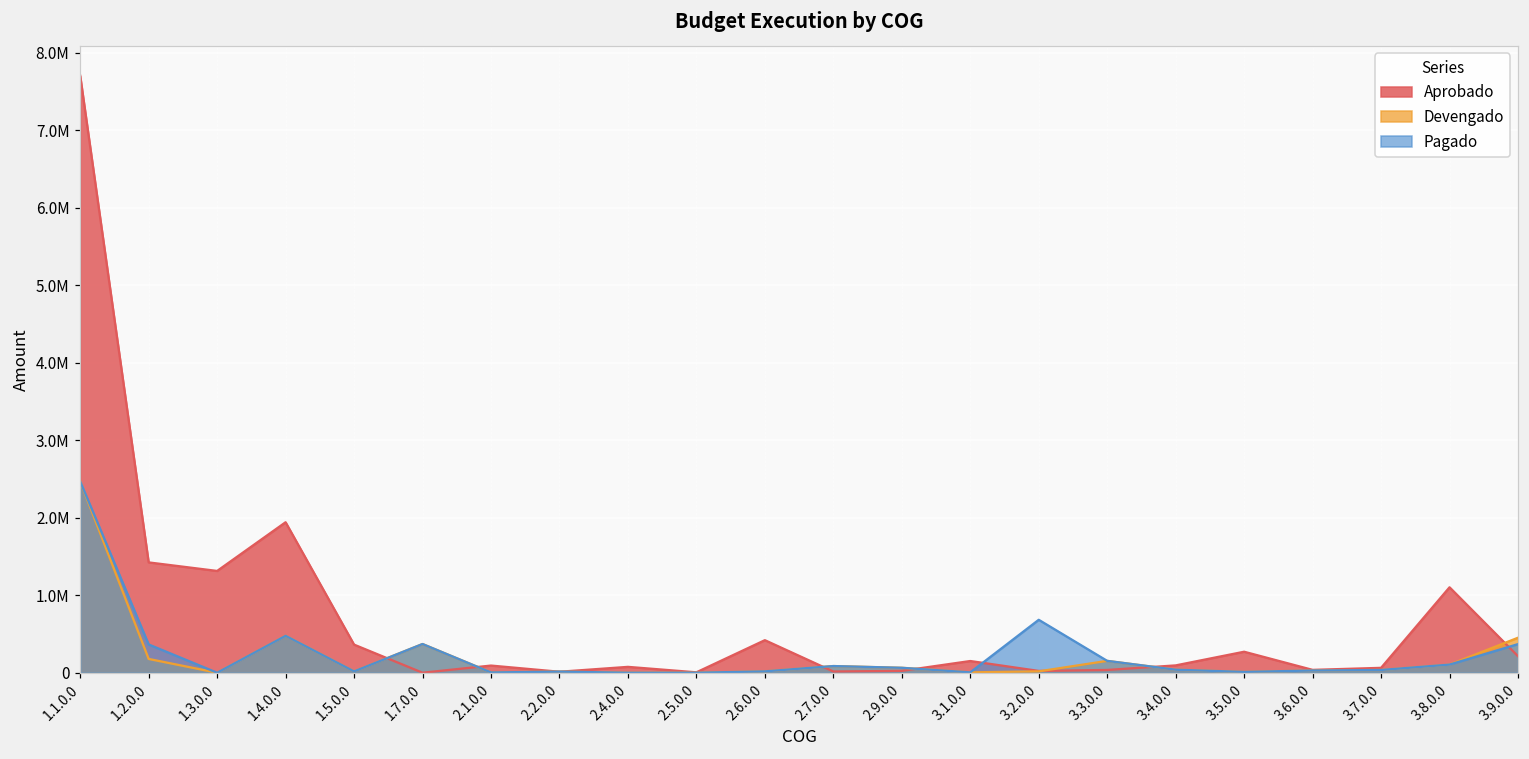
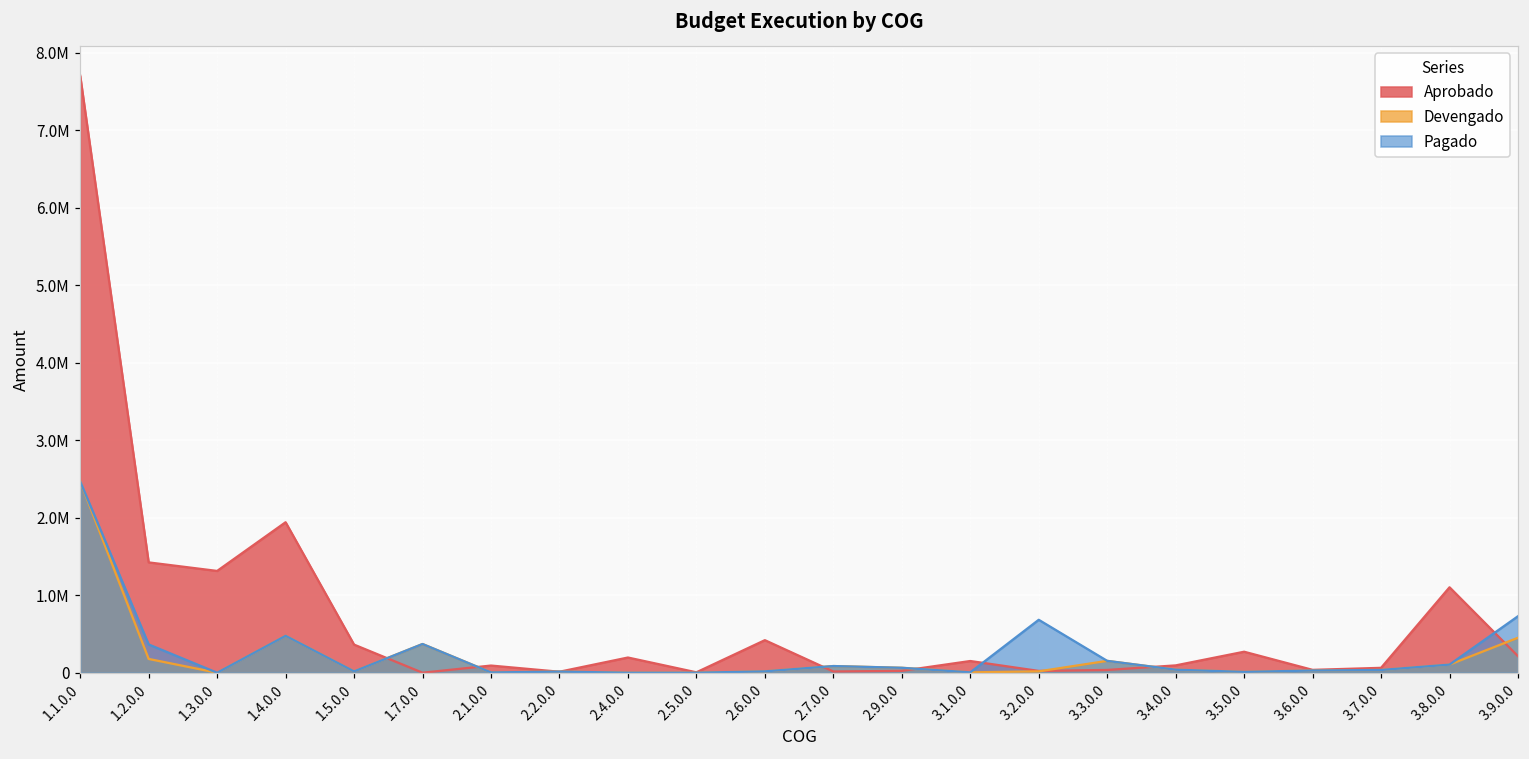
Aprobado, 2.4.0.0: 100000 -> 200000
Pagado, 3.9.0.0: 400000 -> 700000
